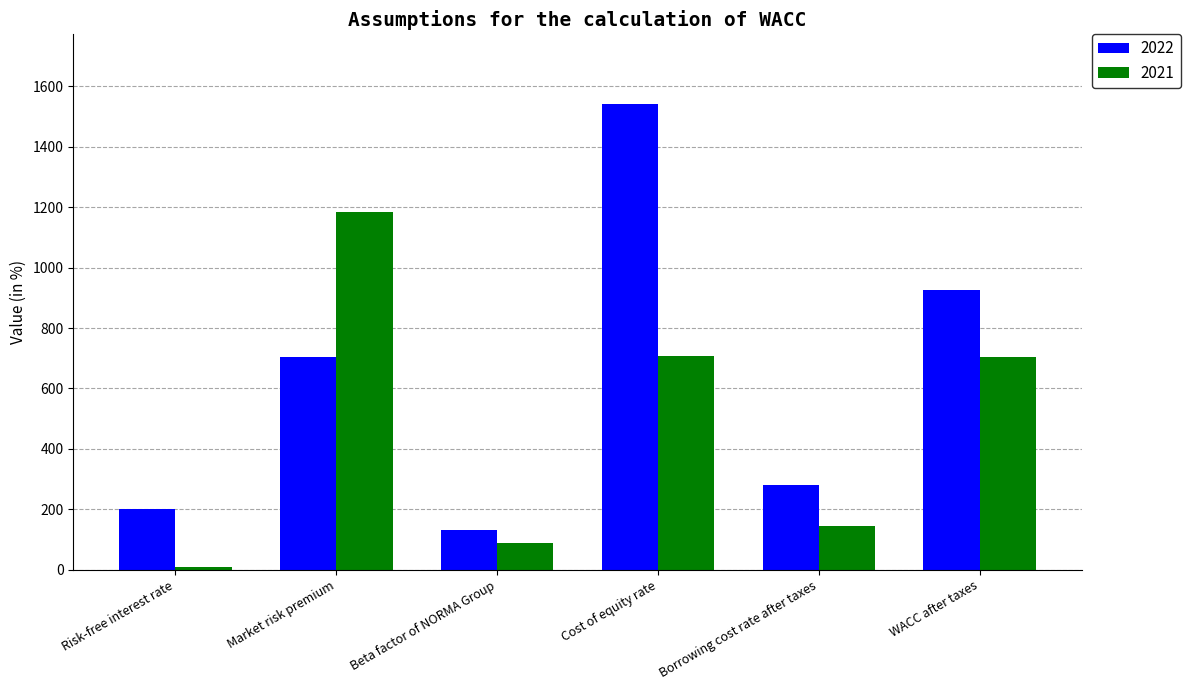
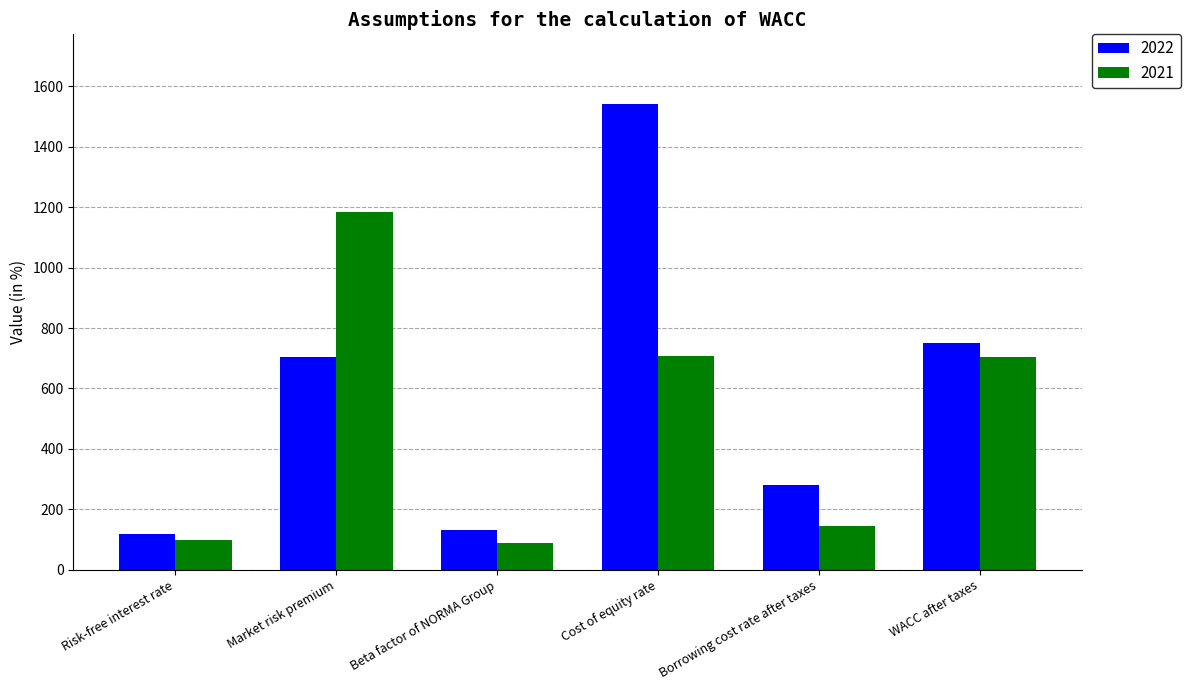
2022, Risk-free interest rate: 200 -> 120
2021, Risk-free interest rate: 10 -> 100
2022, WACC after taxes: 930 -> 750
